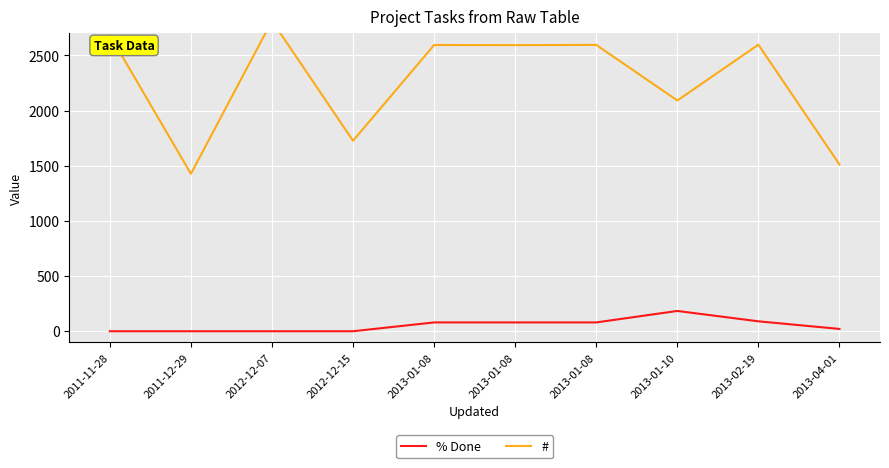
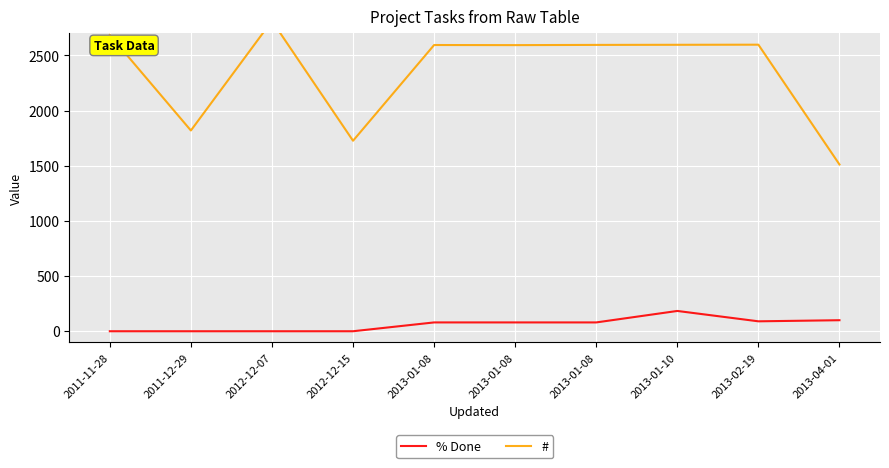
#, 2011-12-29: 1430 -> 1820
#, 2013-01-10: 2090 -> 2600
% Done, 2013-04-01: 20 -> 100
